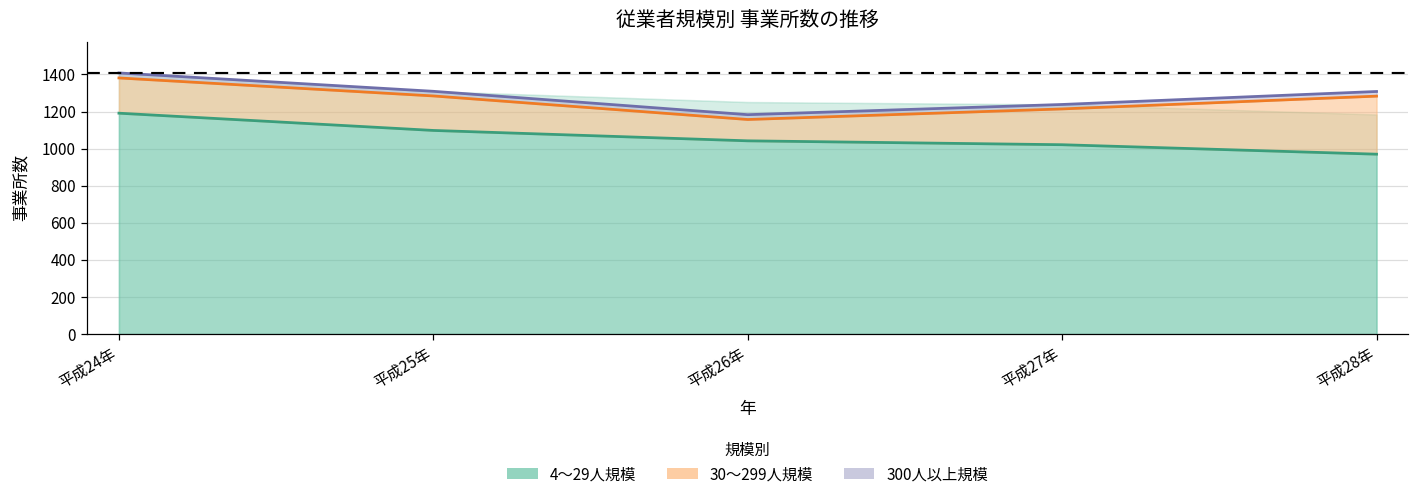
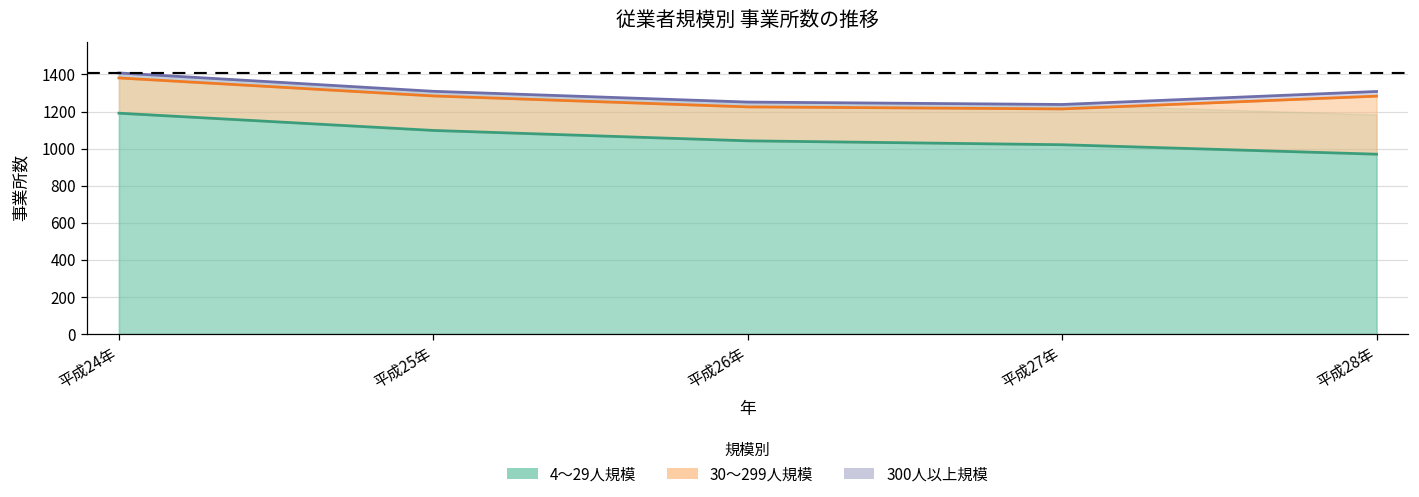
30～299人規模, 平成26年: 120 -> 180
